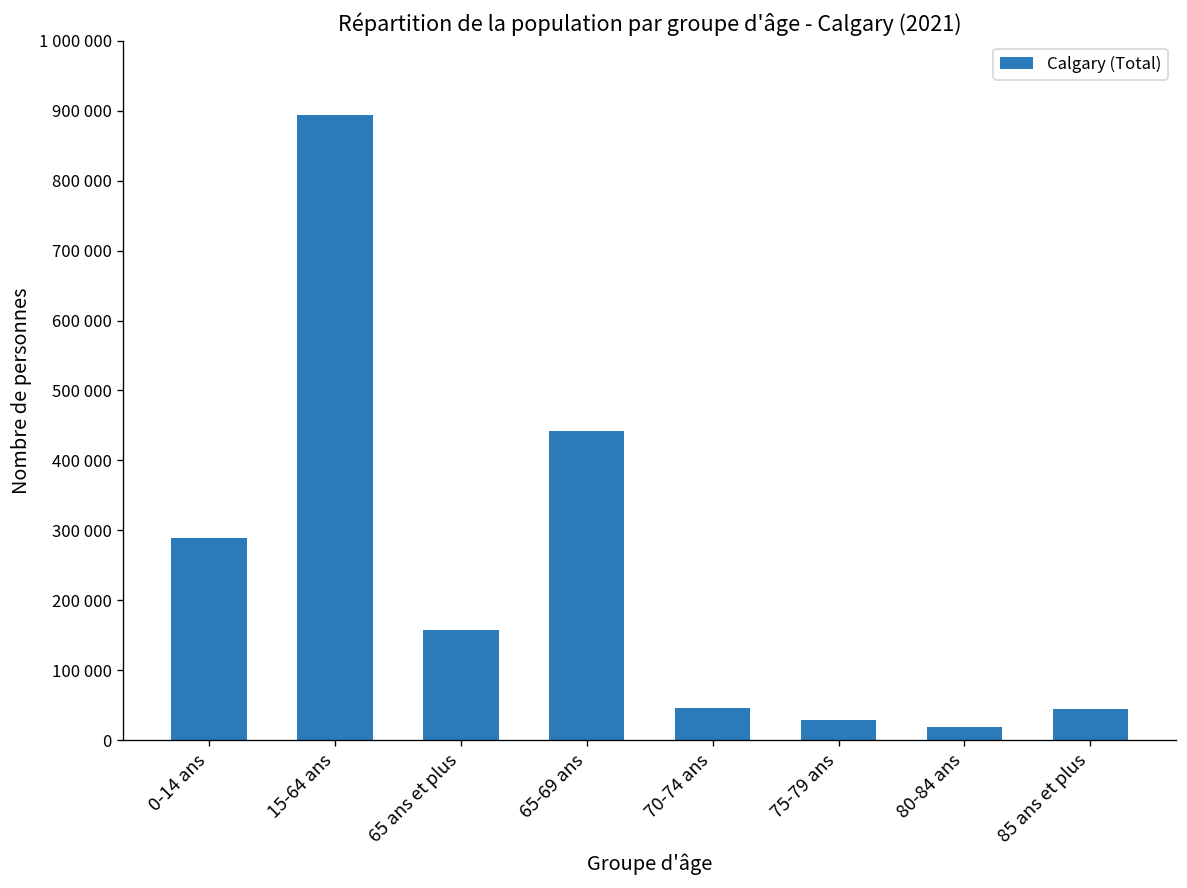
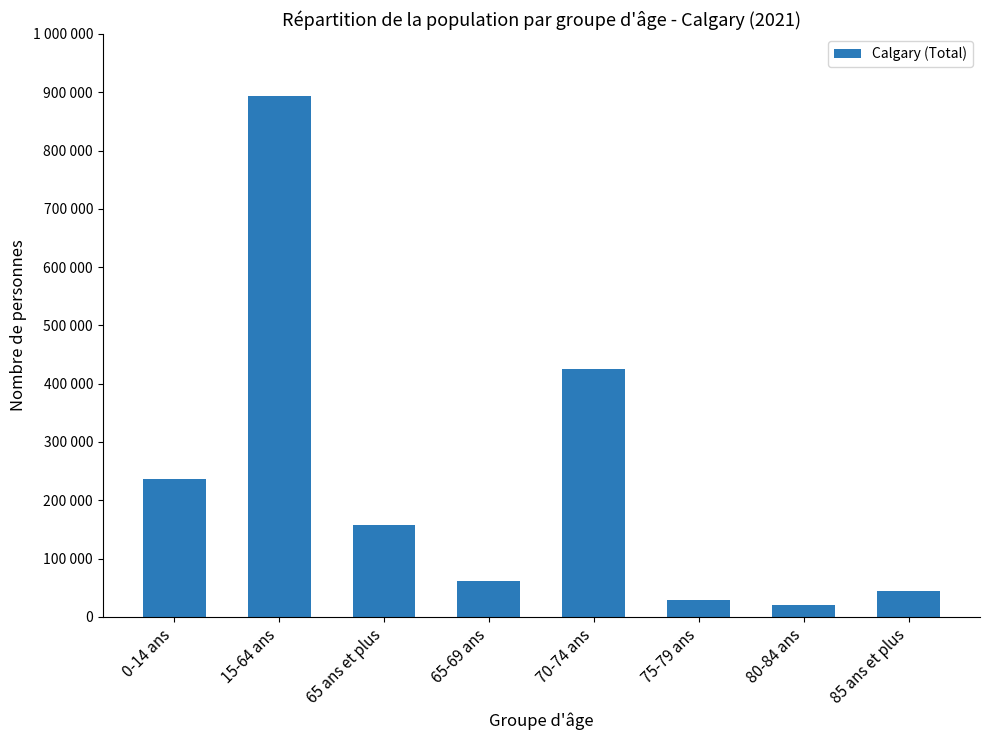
0-14 ans: 290000 -> 240000
65-69 ans: 440000 -> 60000
70-74 ans: 50000 -> 430000
